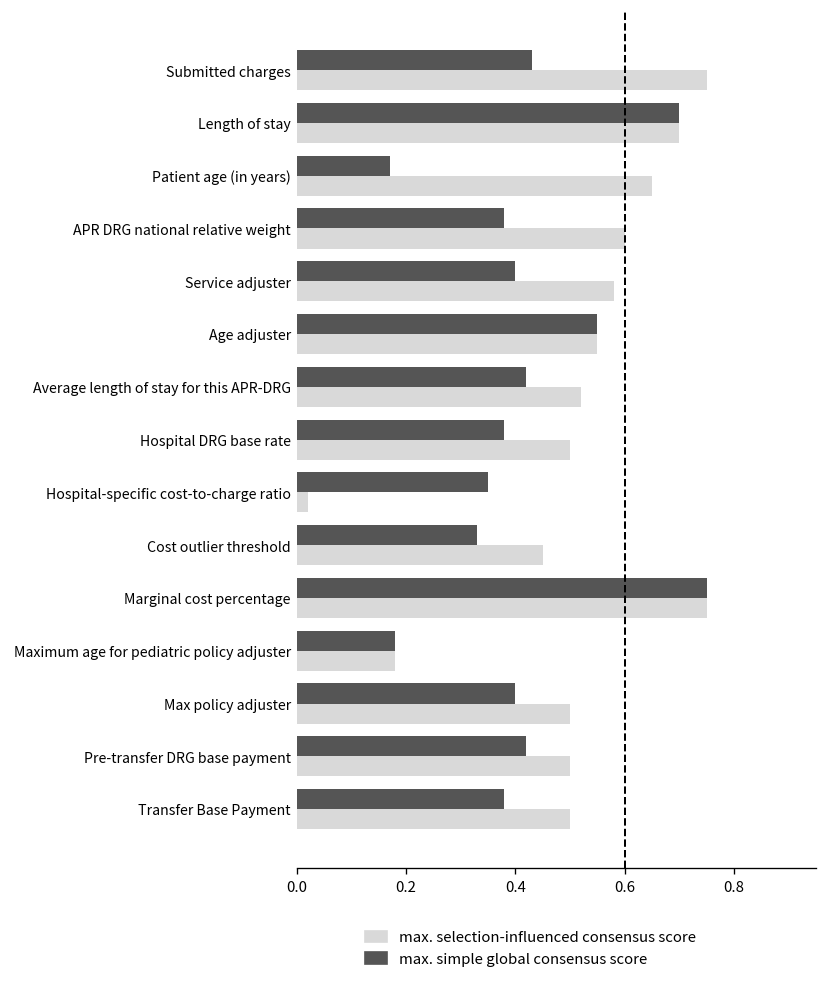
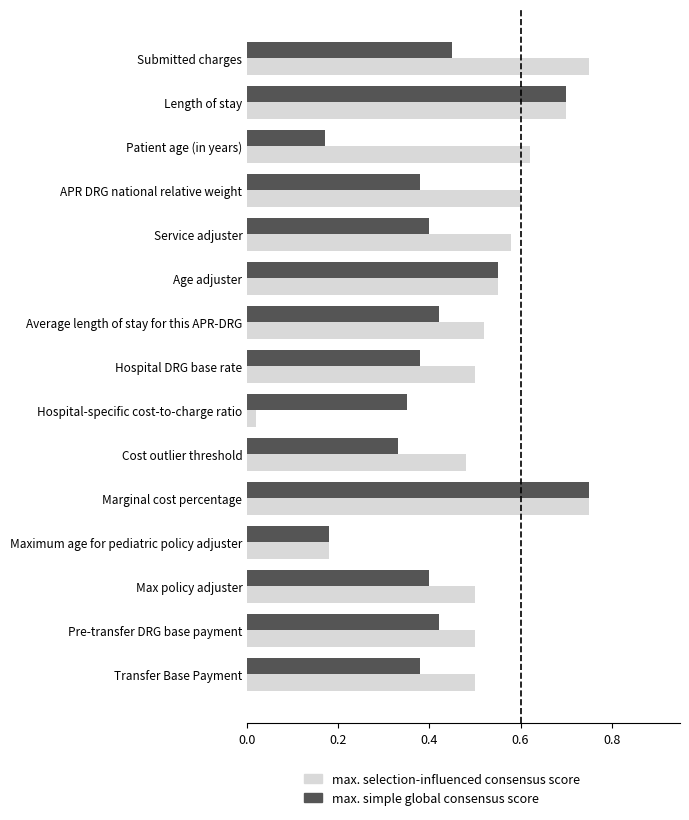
max. simple global consensus score, Submitted charges: 0.43 -> 0.45
max. selection-influenced consensus score, Patient age (in years): 0.65 -> 0.62
max. selection-influenced consensus score, Cost outlier threshold: 0.45 -> 0.48
